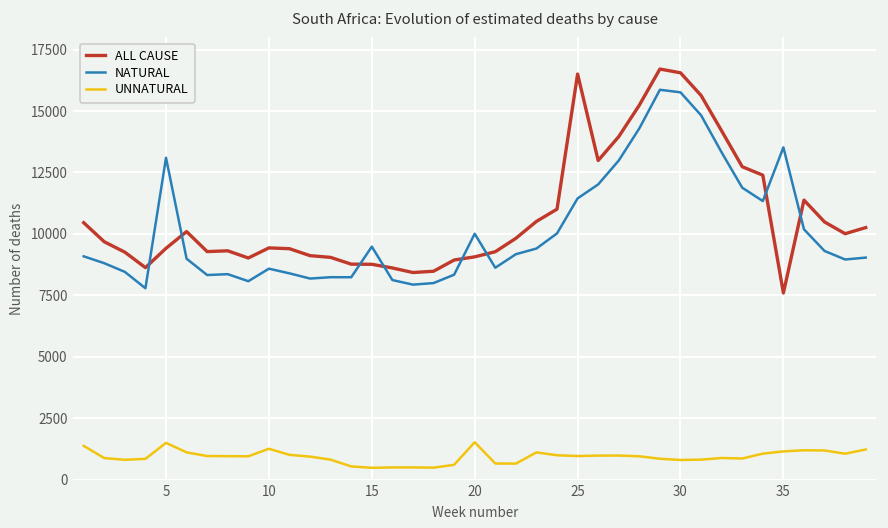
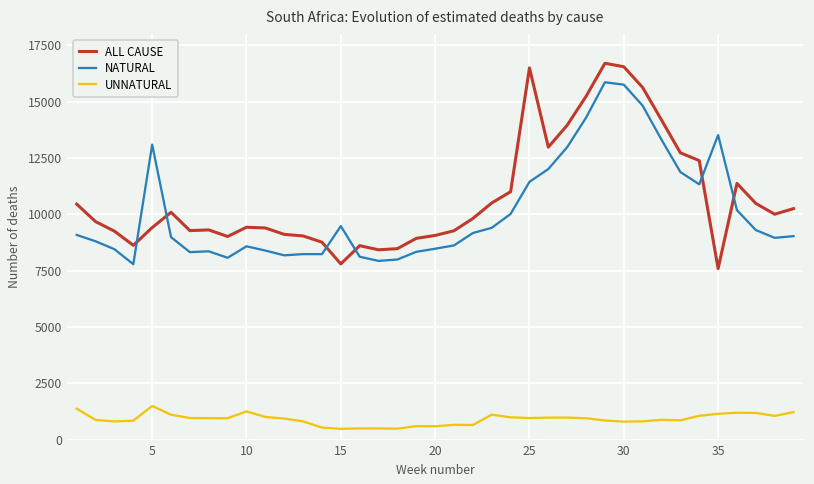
ALL CAUSE, 15: 8800 -> 7800
NATURAL, 20: 10000 -> 8500
UNNATURAL, 20: 1500 -> 600
